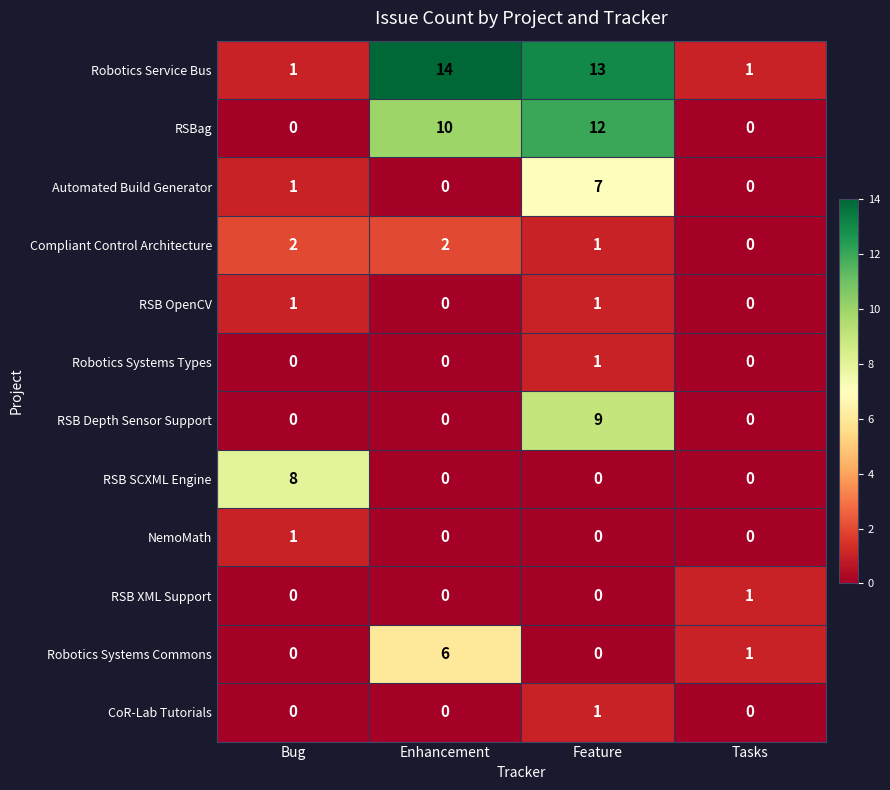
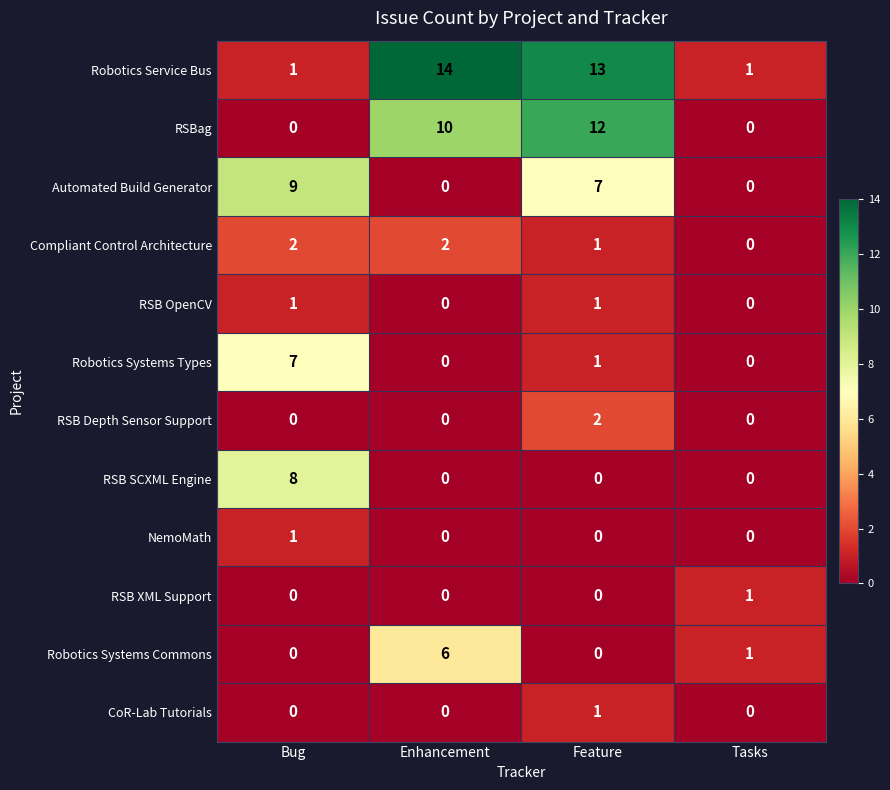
Automated Build Generator, Bug: 1 -> 9
Robotics Systems Types, Bug: 0 -> 7
RSB Depth Sensor Support, Feature: 9 -> 2
